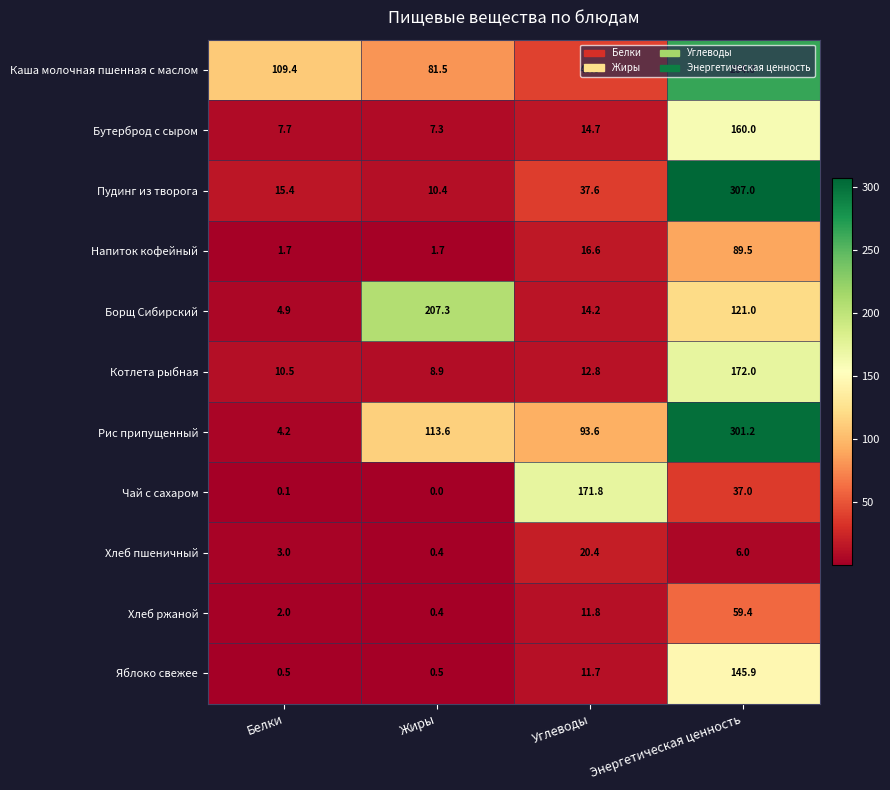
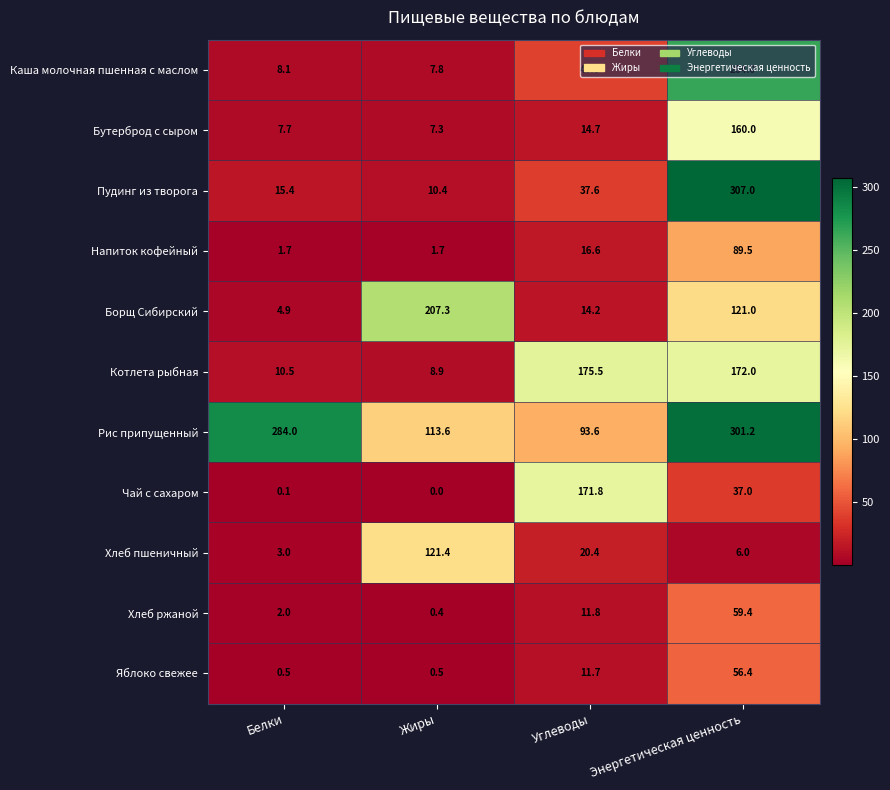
Каша молочная пшенная с маслом, Белки: 109.4 -> 8.1
Каша молочная пшенная с маслом, Жиры: 81.5 -> 7.8
Котлета рыбная, Углеводы: 12.8 -> 175.5
Рис припущенный, Белки: 4.2 -> 284.0
Хлеб пшеничный, Жиры: 0.4 -> 121.4
Яблоко свежее, Энергетическая ценность: 145.9 -> 56.4
